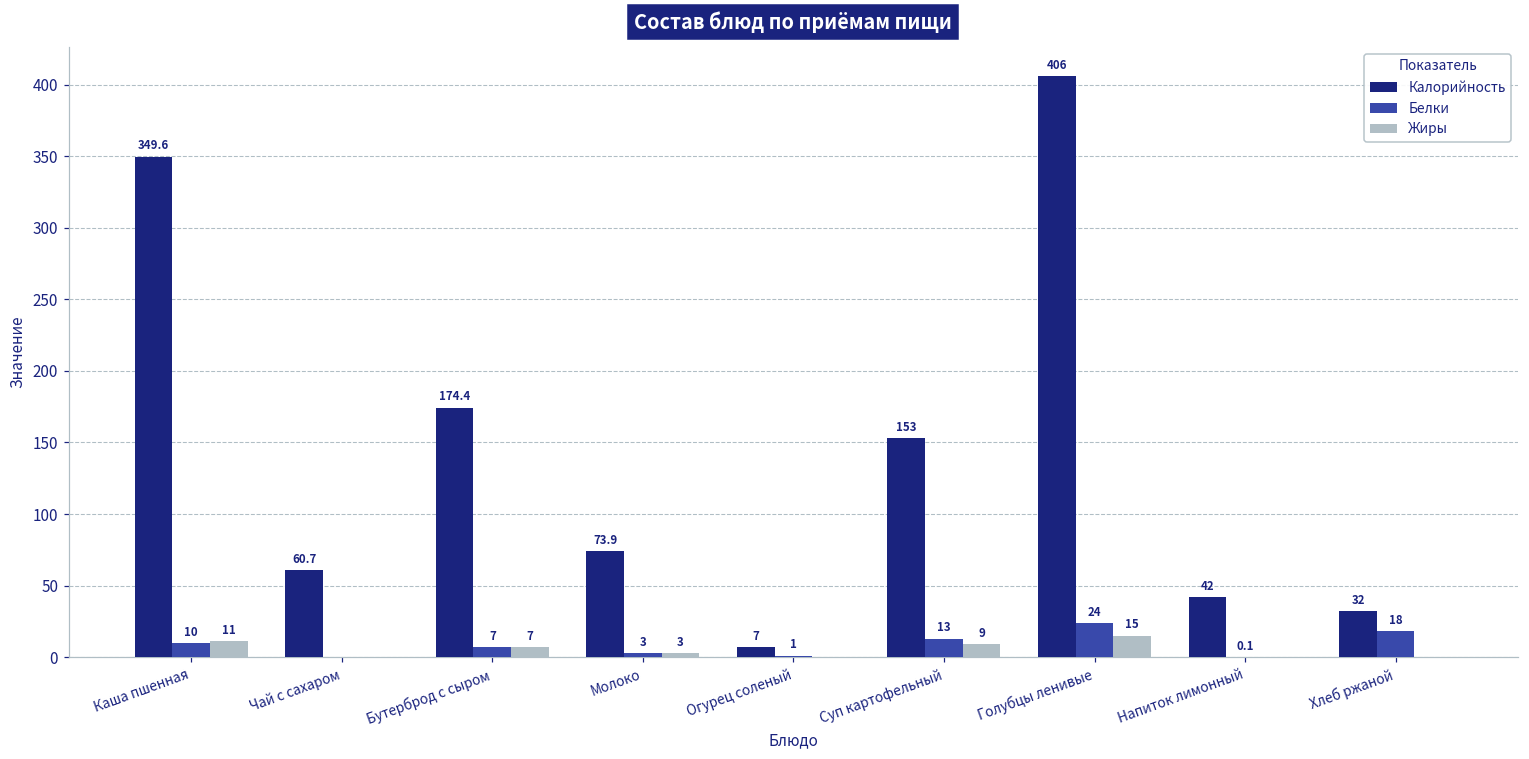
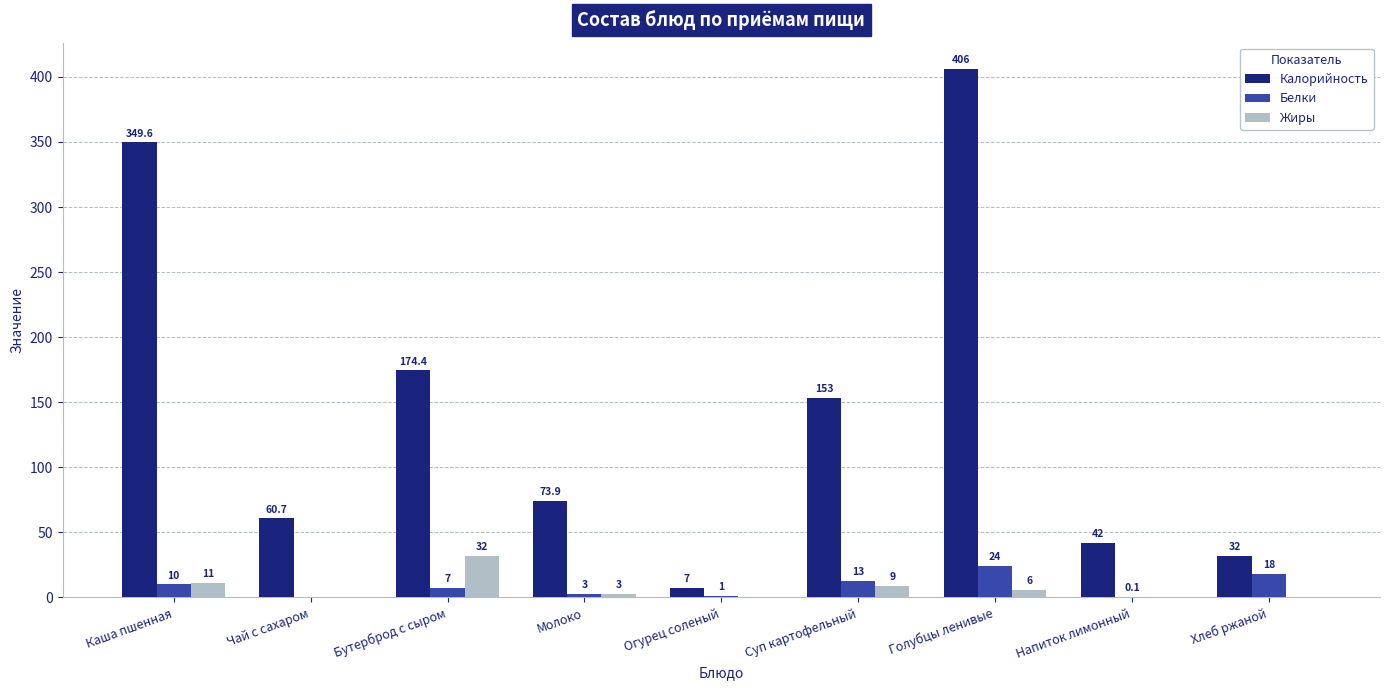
Жиры, Бутерброд с сыром: 7 -> 32
Жиры, Голубцы ленивые: 15 -> 6
